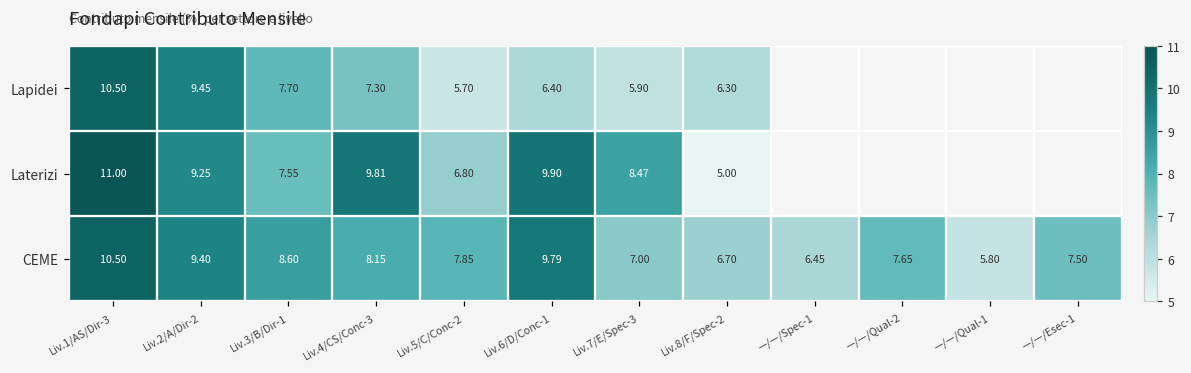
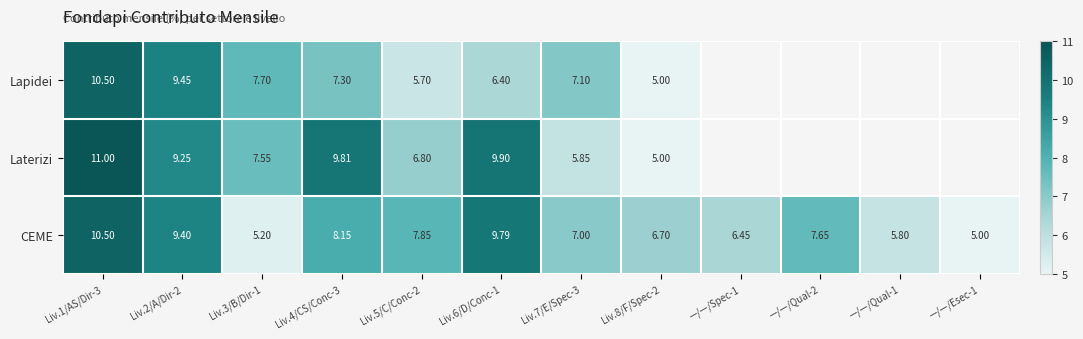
Lapidei, Liv.7/E/Spec-3: 5.90 -> 7.10
Lapidei, Liv.8/F/Spec-2: 6.30 -> 5.00
Laterizi, Liv.7/E/Spec-3: 8.47 -> 5.85
CEME, Liv.3/B/Dir-1: 8.60 -> 5.20
CEME, —/—/Esec-1: 7.50 -> 5.00
